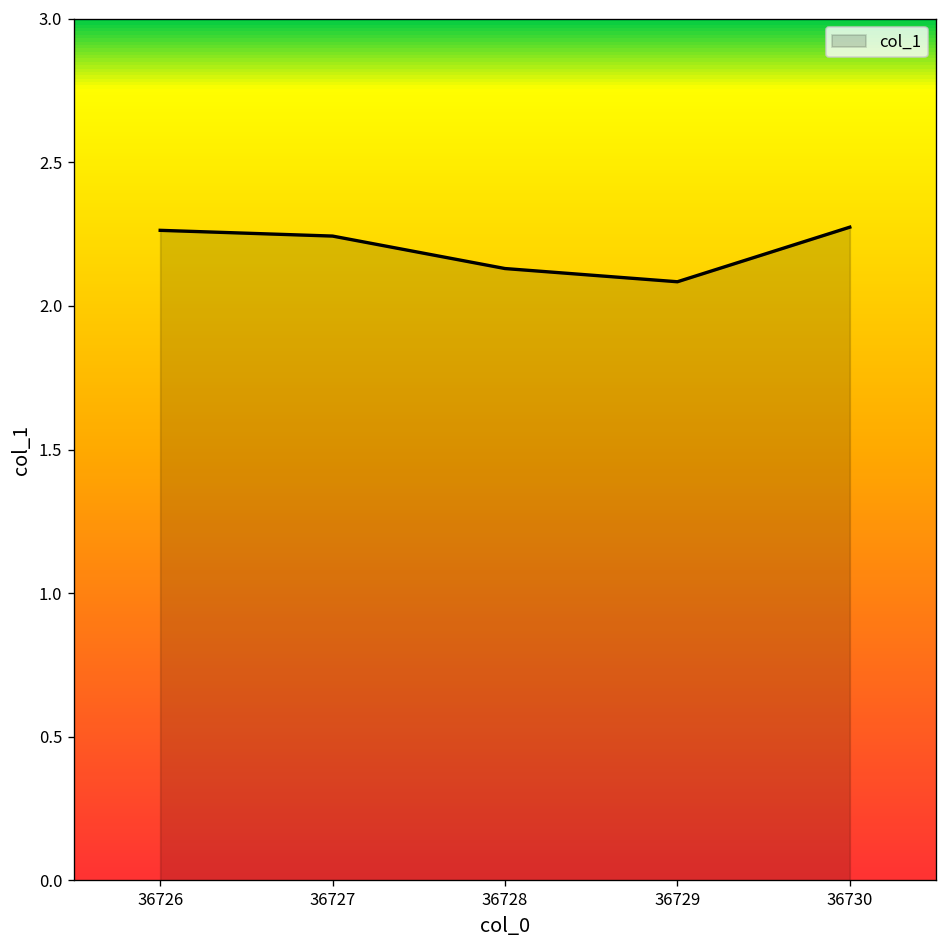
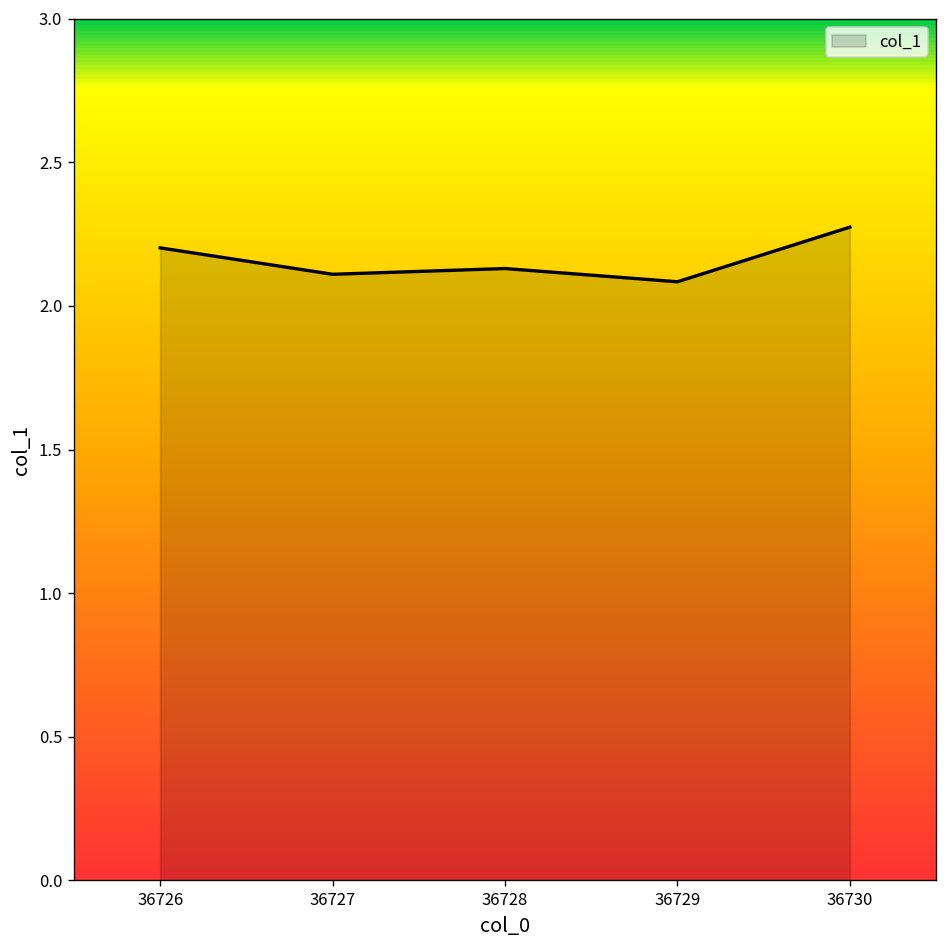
36726: 2.26 -> 2.20
36727: 2.24 -> 2.11
